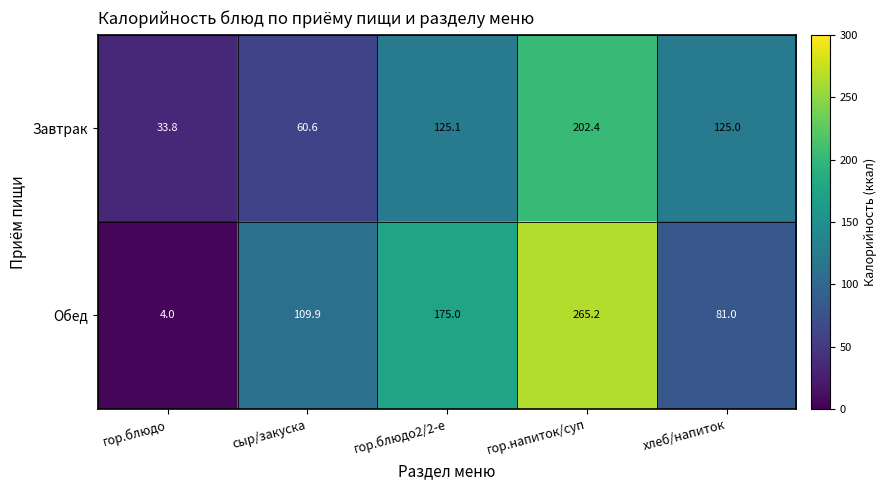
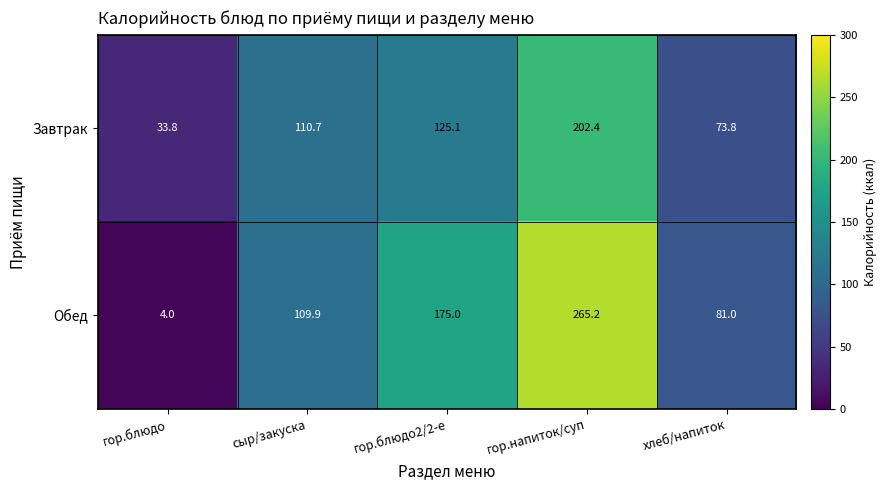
Завтрак, сыр/закуска: 60.6 -> 110.7
Завтрак, хлеб/напиток: 125.0 -> 73.8
